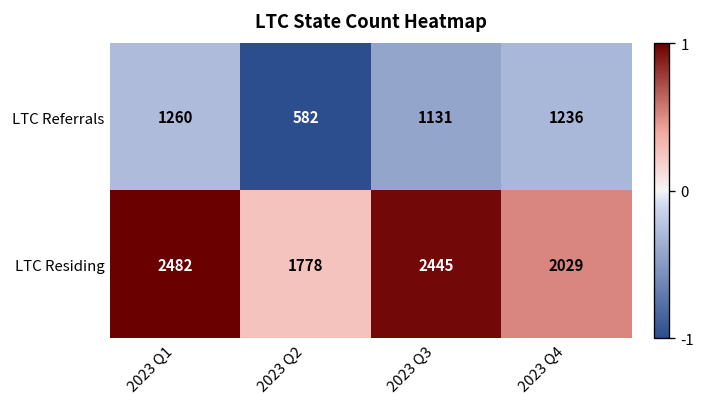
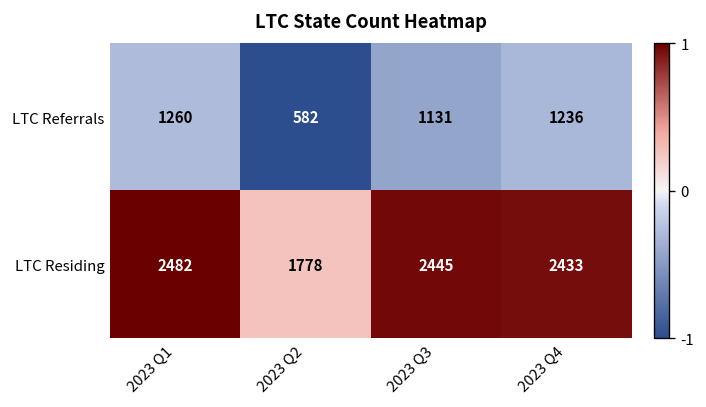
LTC Residing, 2023 Q4: 2029 -> 2433
